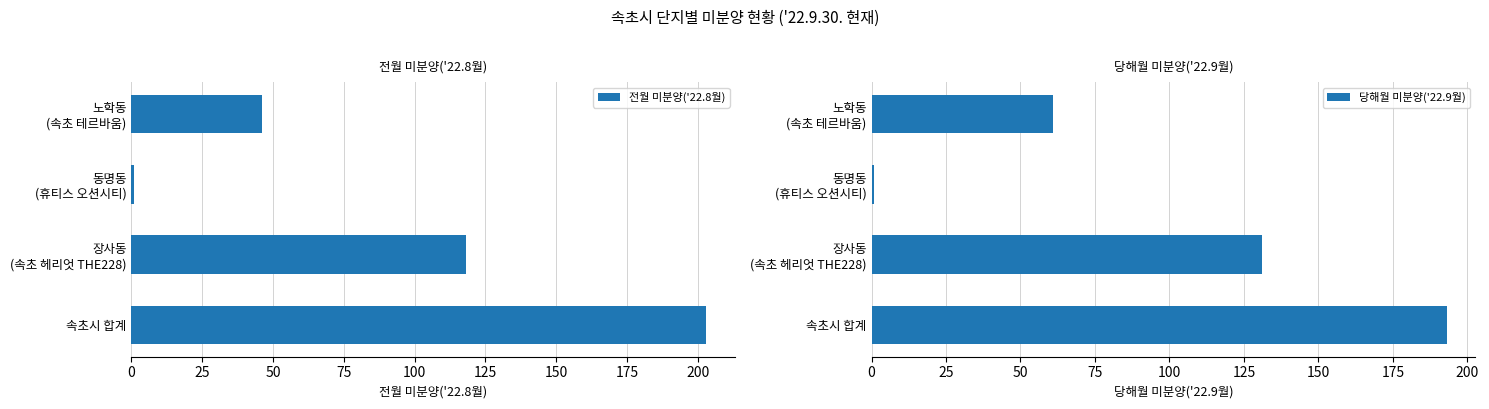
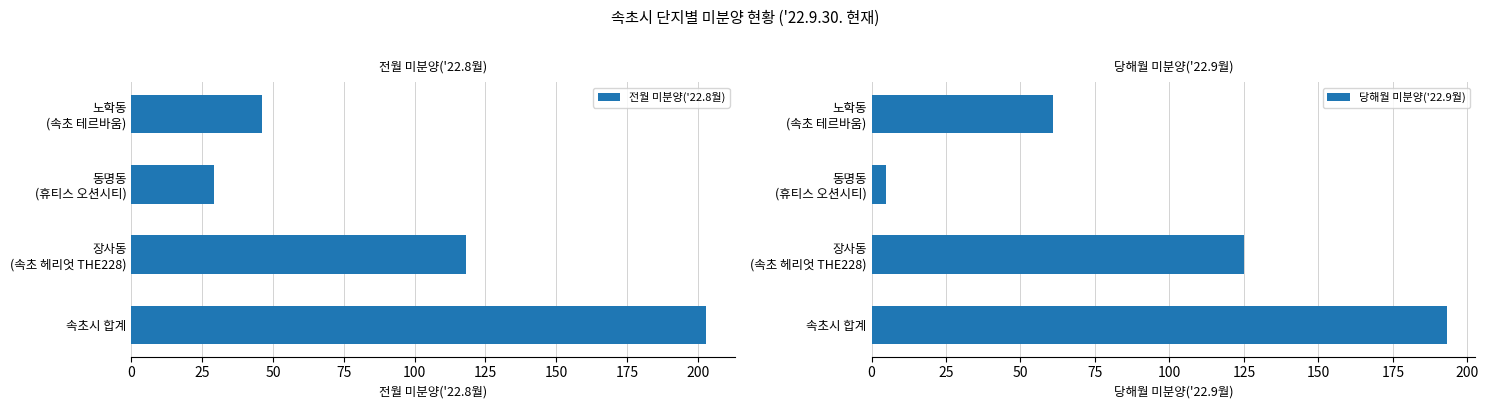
전월 미분양('22.8월), 동명동 (휴티스 오션시티): 1 -> 29
당해월 미분양('22.9월), 동명동 (휴티스 오션시티): 1 -> 5
당해월 미분양('22.9월), 장사동 (속초 헤리엇 THE228): 131 -> 125
